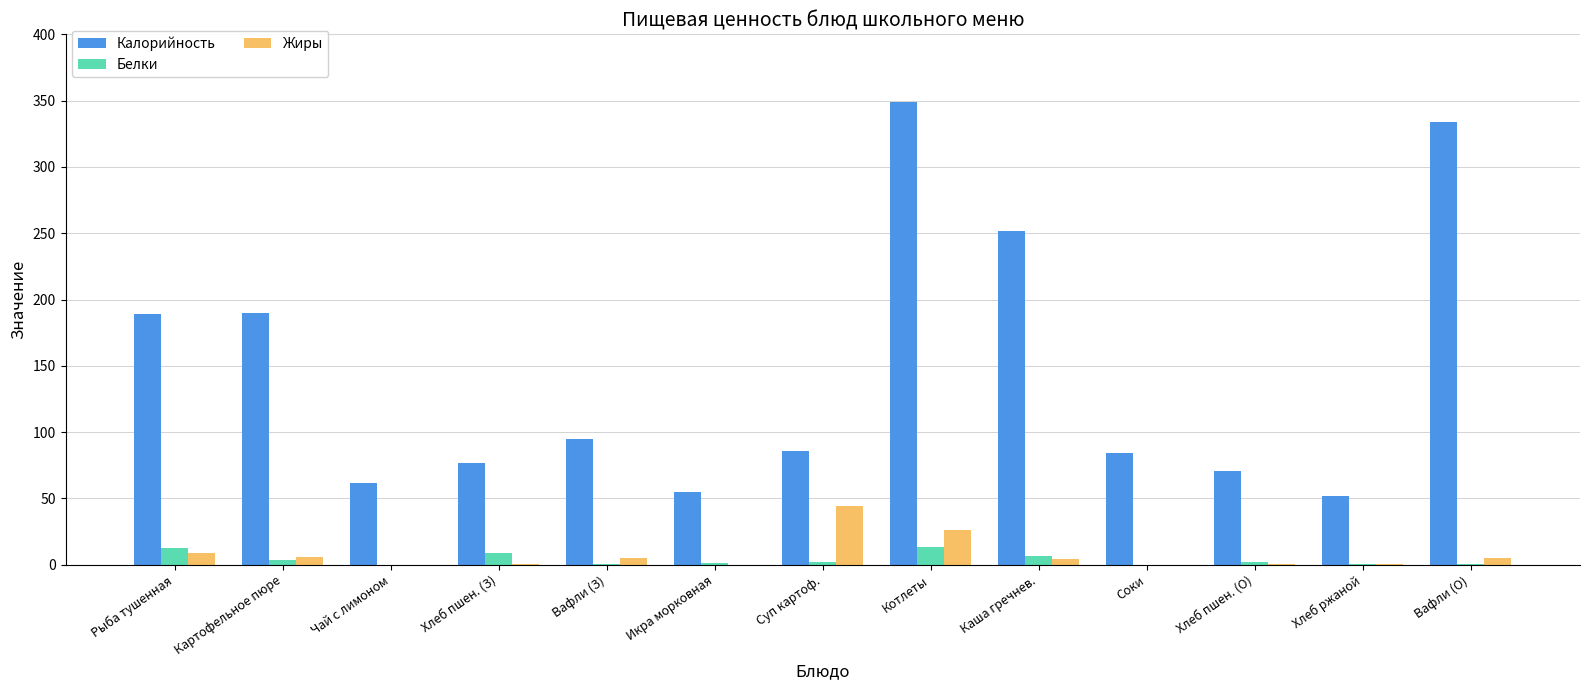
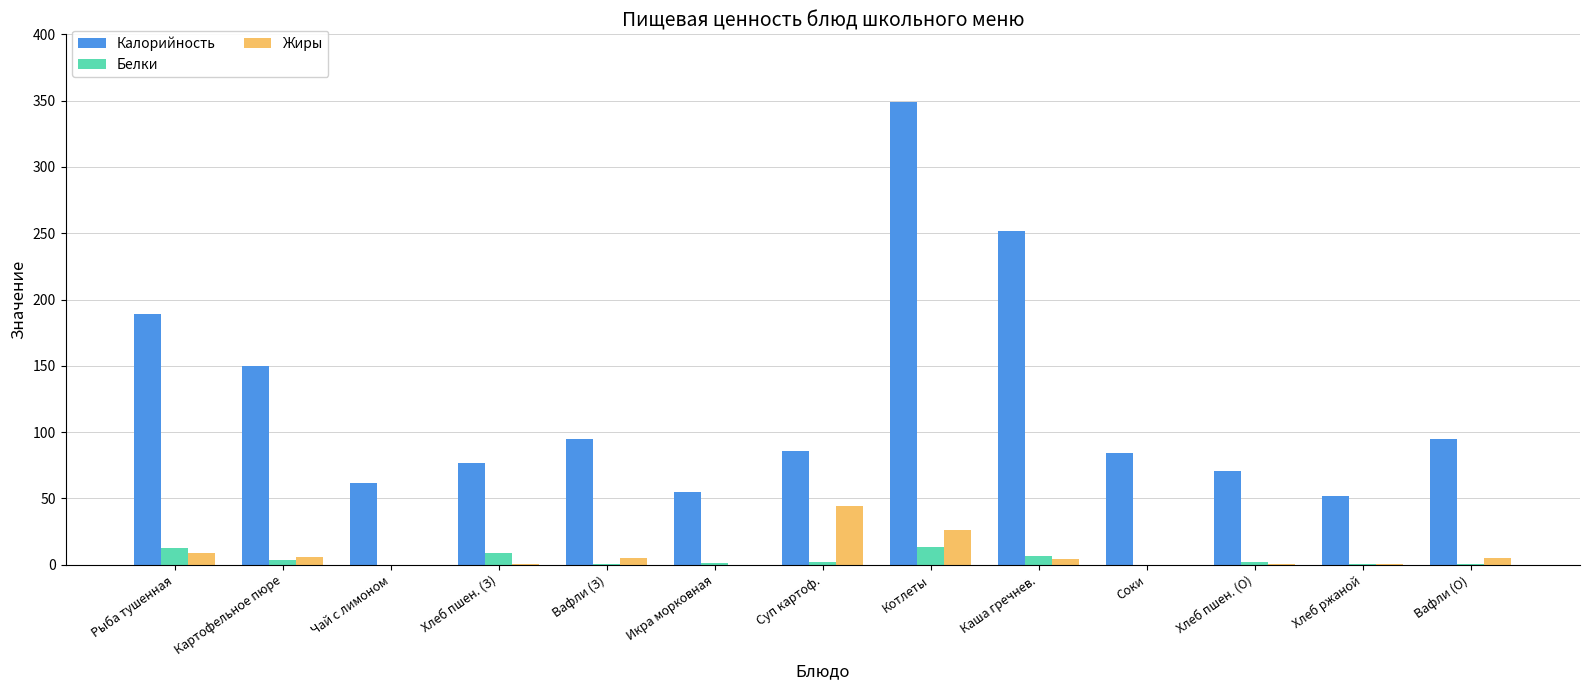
Калорийность, Картофельное пюре: 190 -> 150
Калорийность, Вафли (О): 334 -> 95
